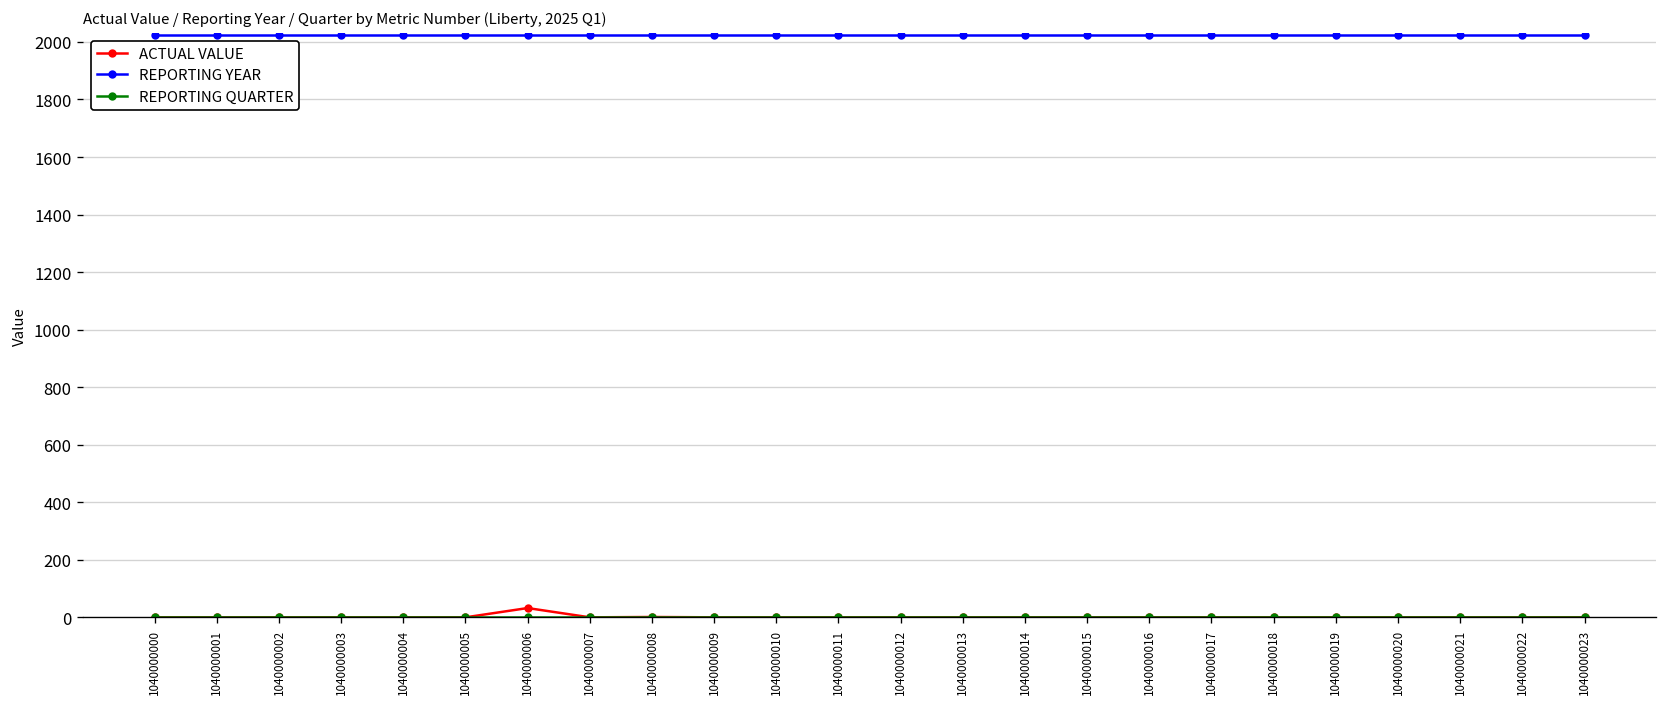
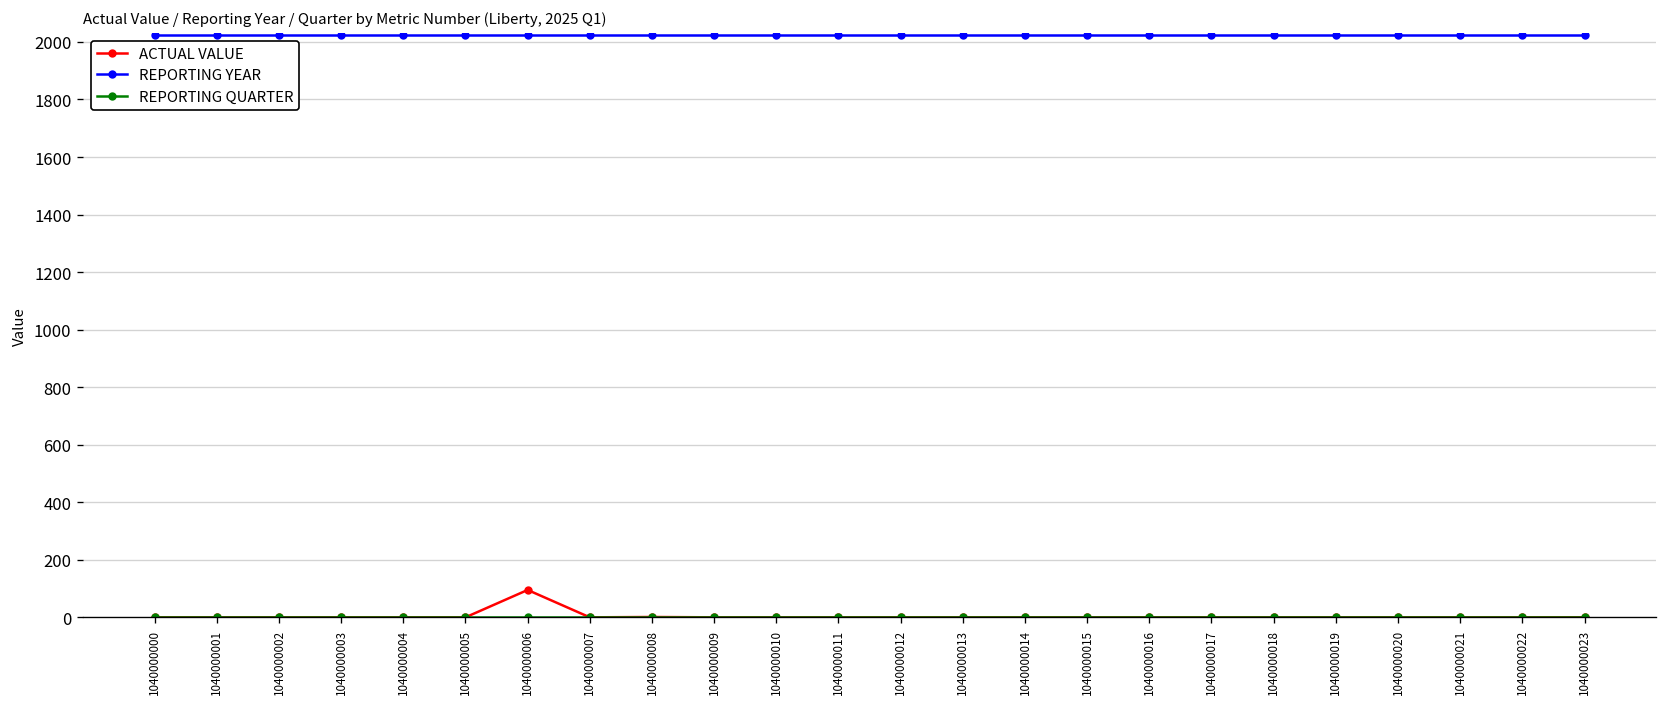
ACTUAL VALUE, 1040000006: 30 -> 100
